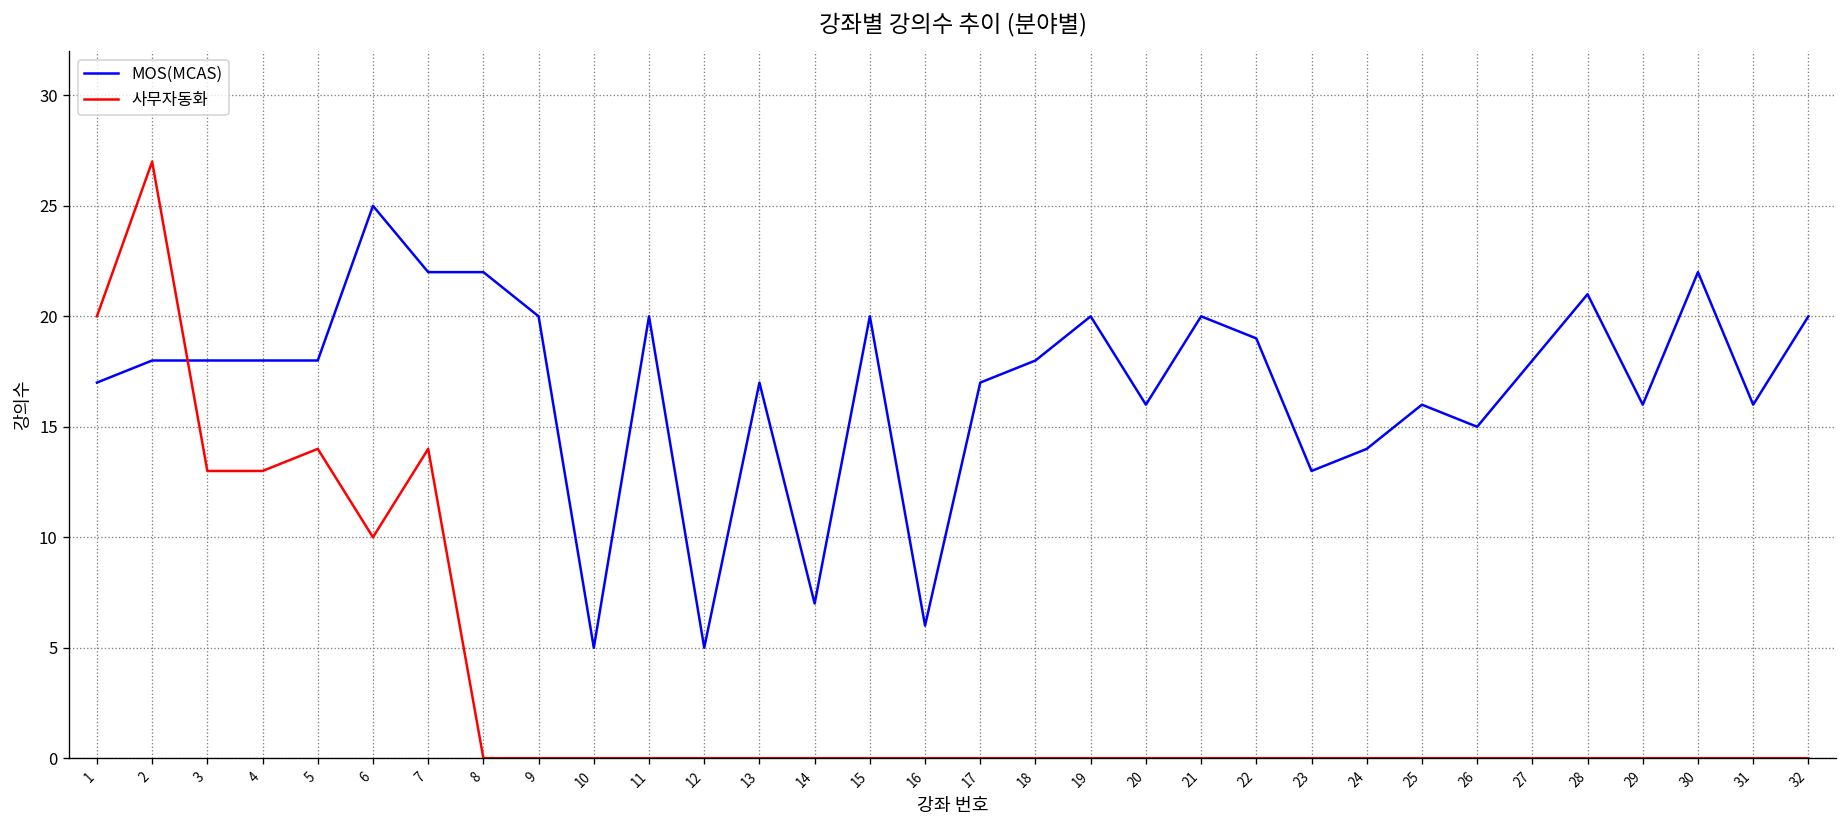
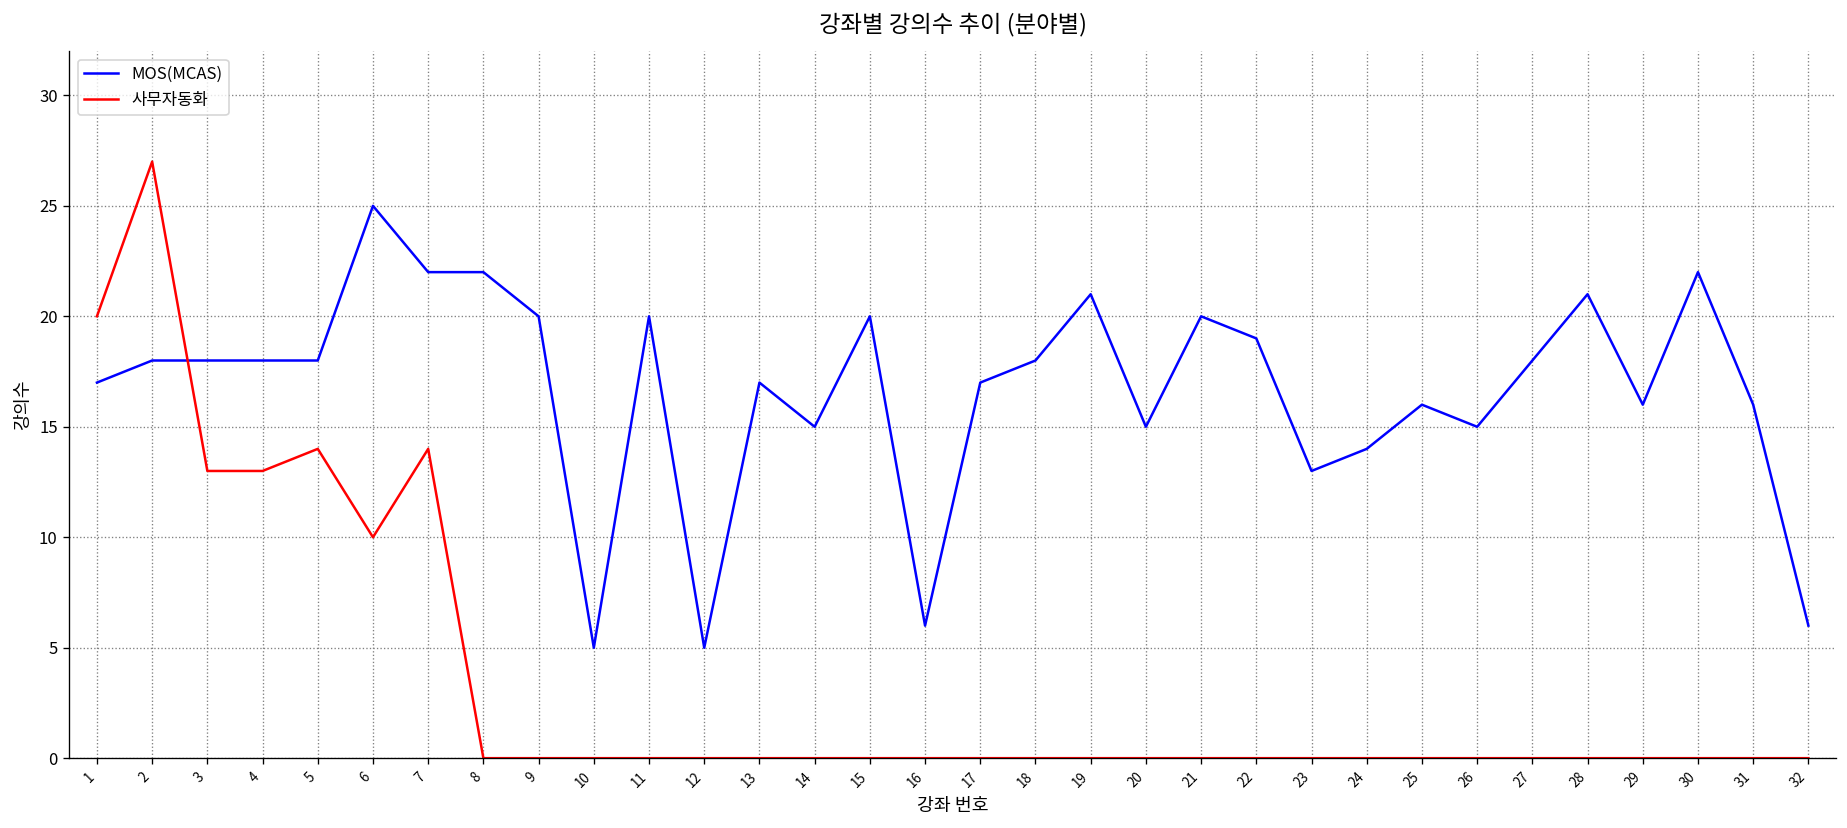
MOS(MCAS), 14: 7 -> 15
MOS(MCAS), 19: 20 -> 21
MOS(MCAS), 20: 16 -> 15
MOS(MCAS), 32: 20 -> 6
